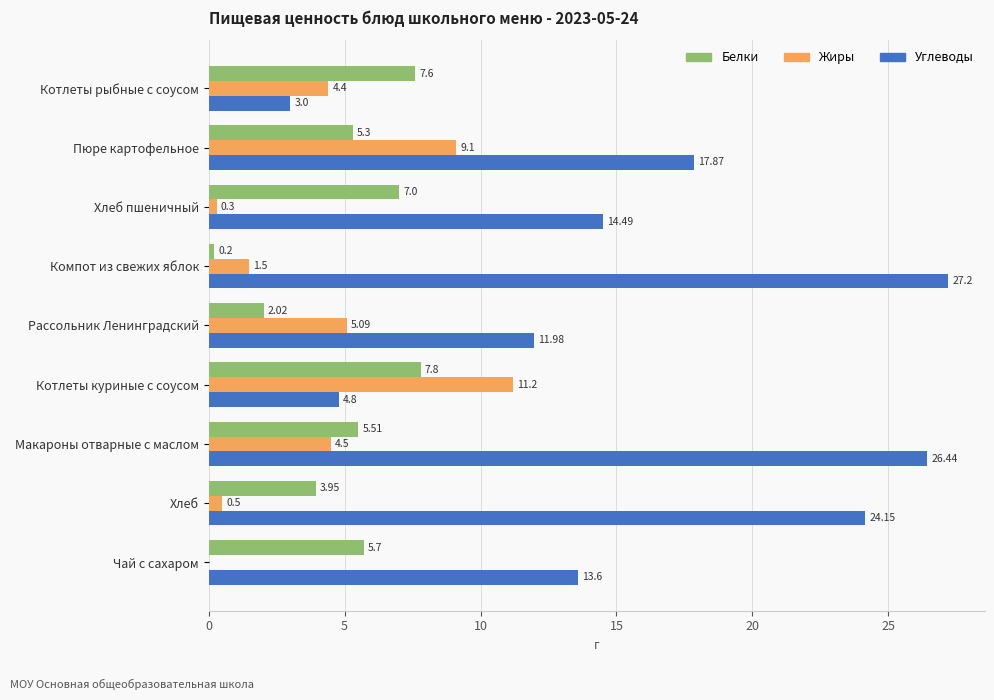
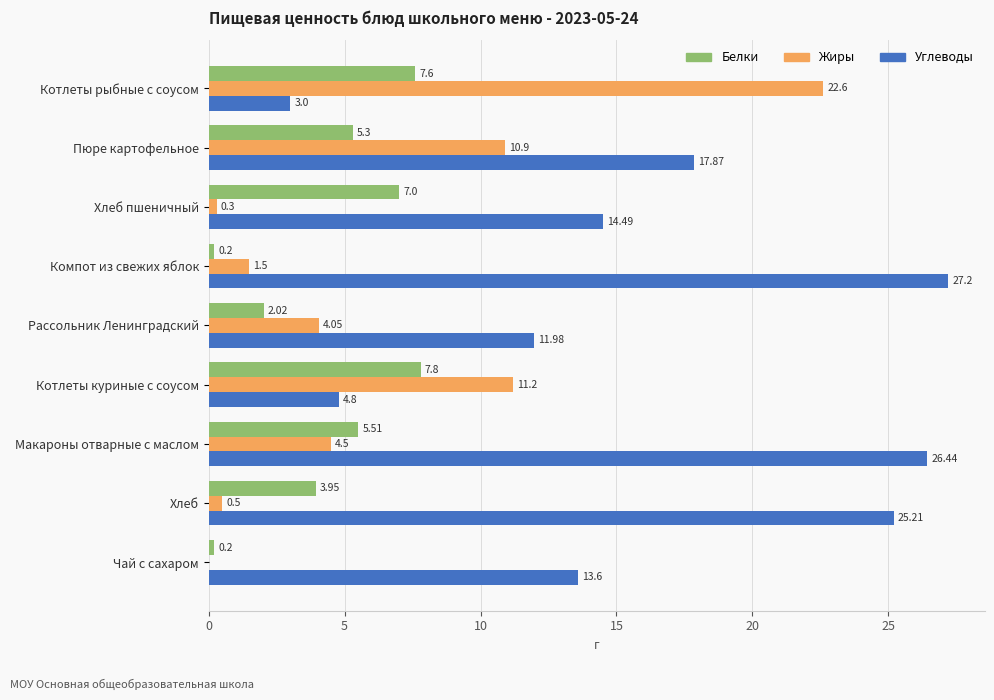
Жиры, Котлеты рыбные с соусом: 4.4 -> 22.6
Жиры, Пюре картофельное: 9.1 -> 10.9
Жиры, Рассольник Ленинградский: 5.09 -> 4.05
Углеводы, Хлеб: 24.15 -> 25.21
Белки, Чай с сахаром: 5.7 -> 0.2
